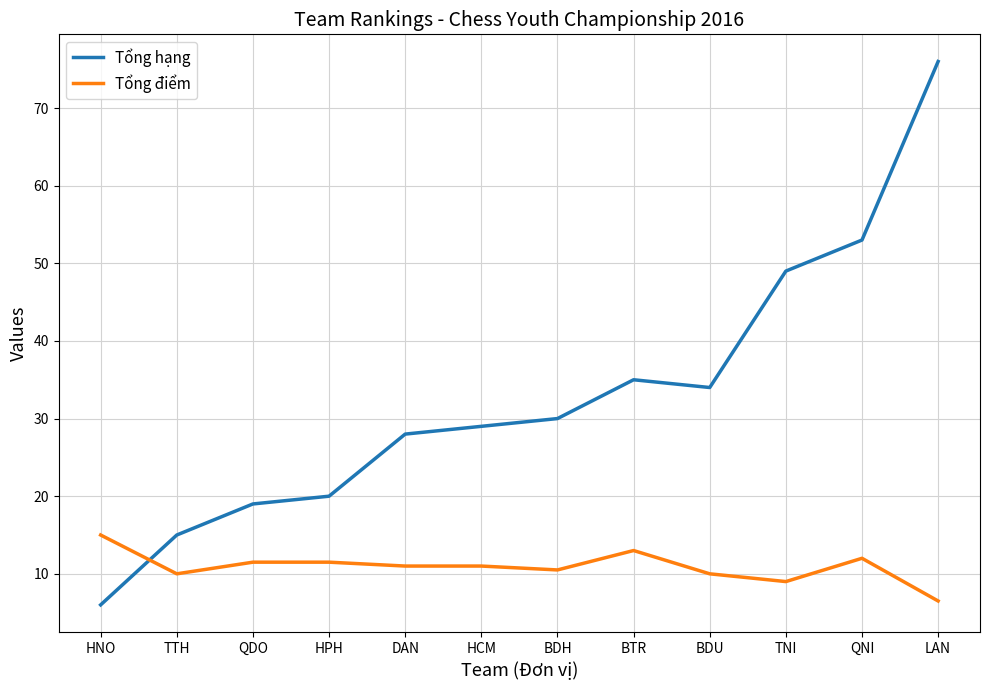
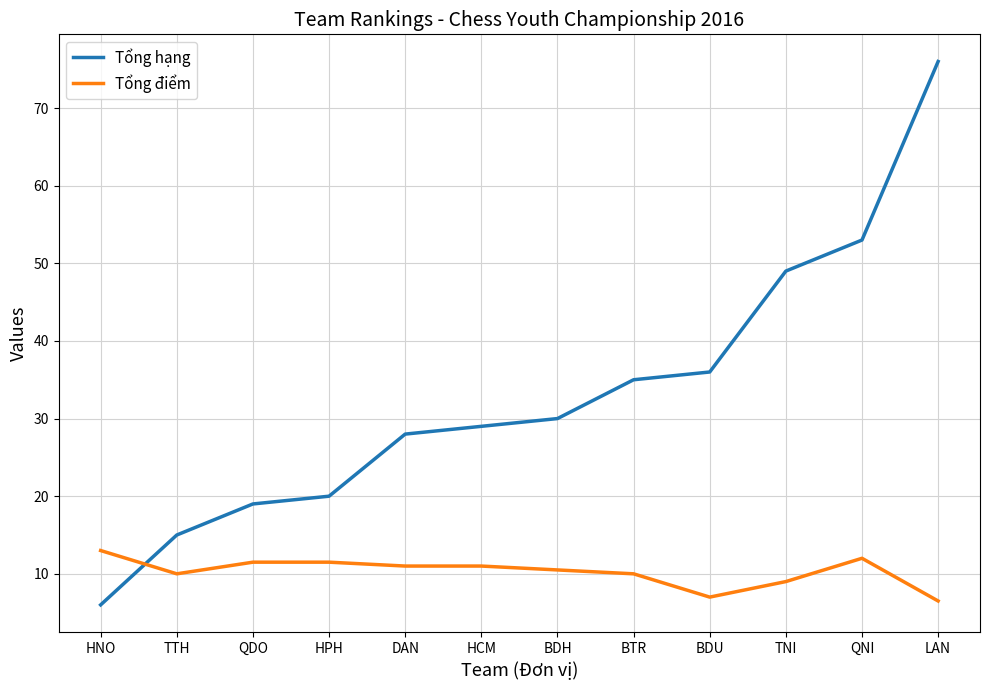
Tổng điểm, HNO: 15 -> 13
Tổng điểm, BTR: 13 -> 10
Tổng hạng, BDU: 34 -> 36
Tổng điểm, BDU: 10 -> 7
